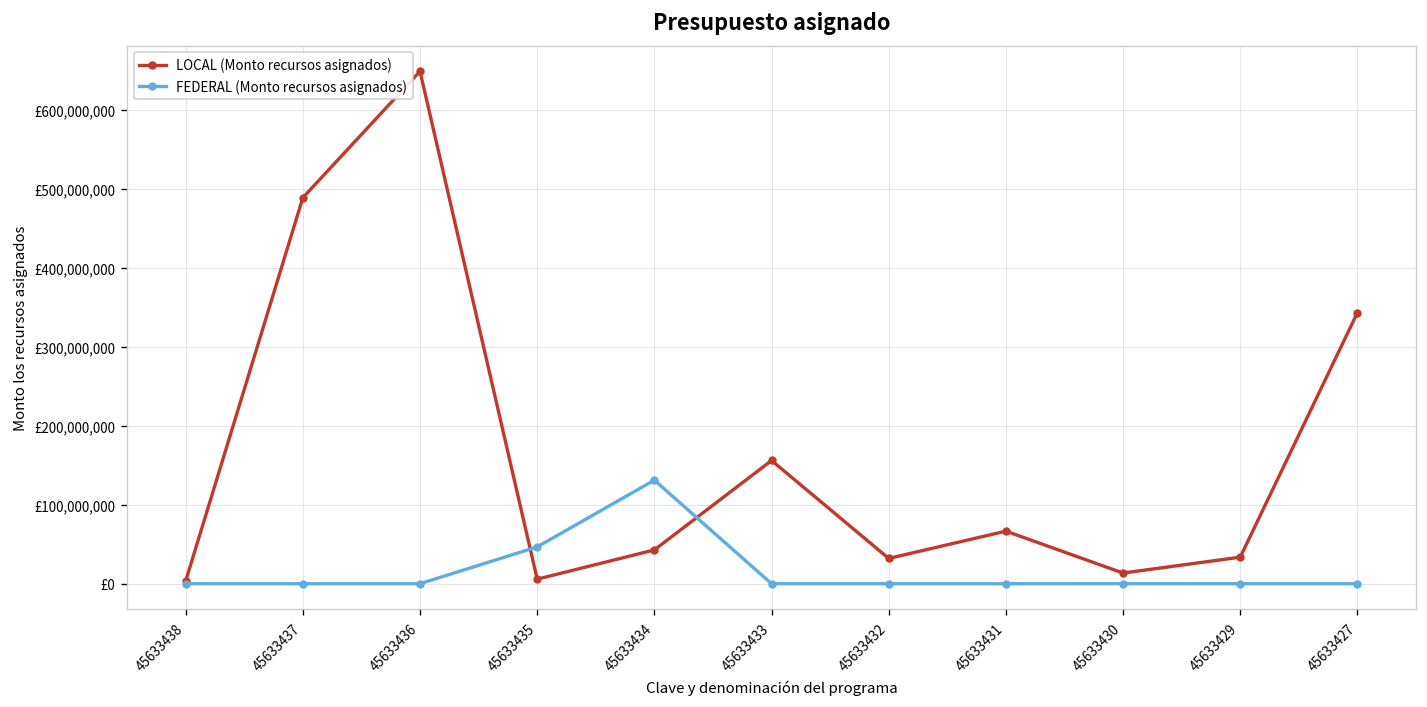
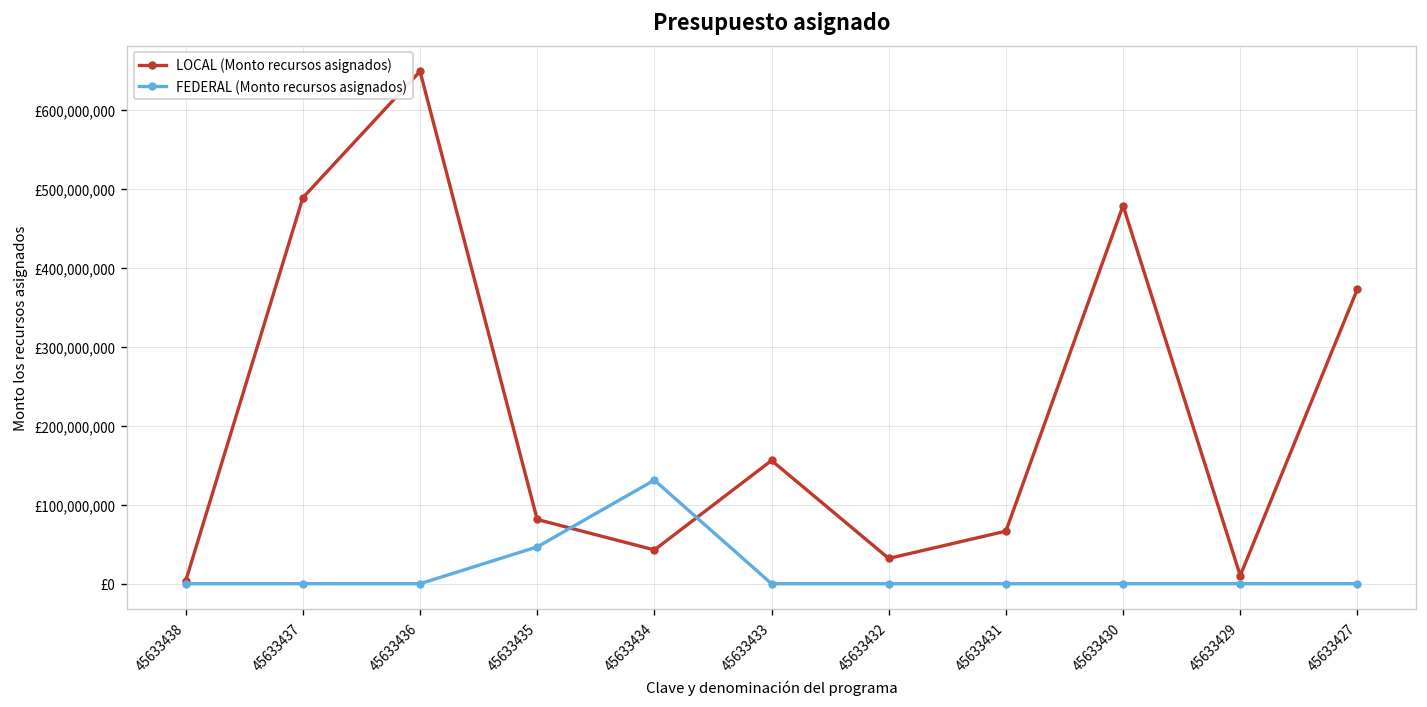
LOCAL (Monto recursos asignados), 45633435: £10,000,000 -> £80,000,000
LOCAL (Monto recursos asignados), 45633430: £10,000,000 -> £480,000,000
LOCAL (Monto recursos asignados), 45633429: £30,000,000 -> £10,000,000
LOCAL (Monto recursos asignados), 45633427: £340,000,000 -> £370,000,000
